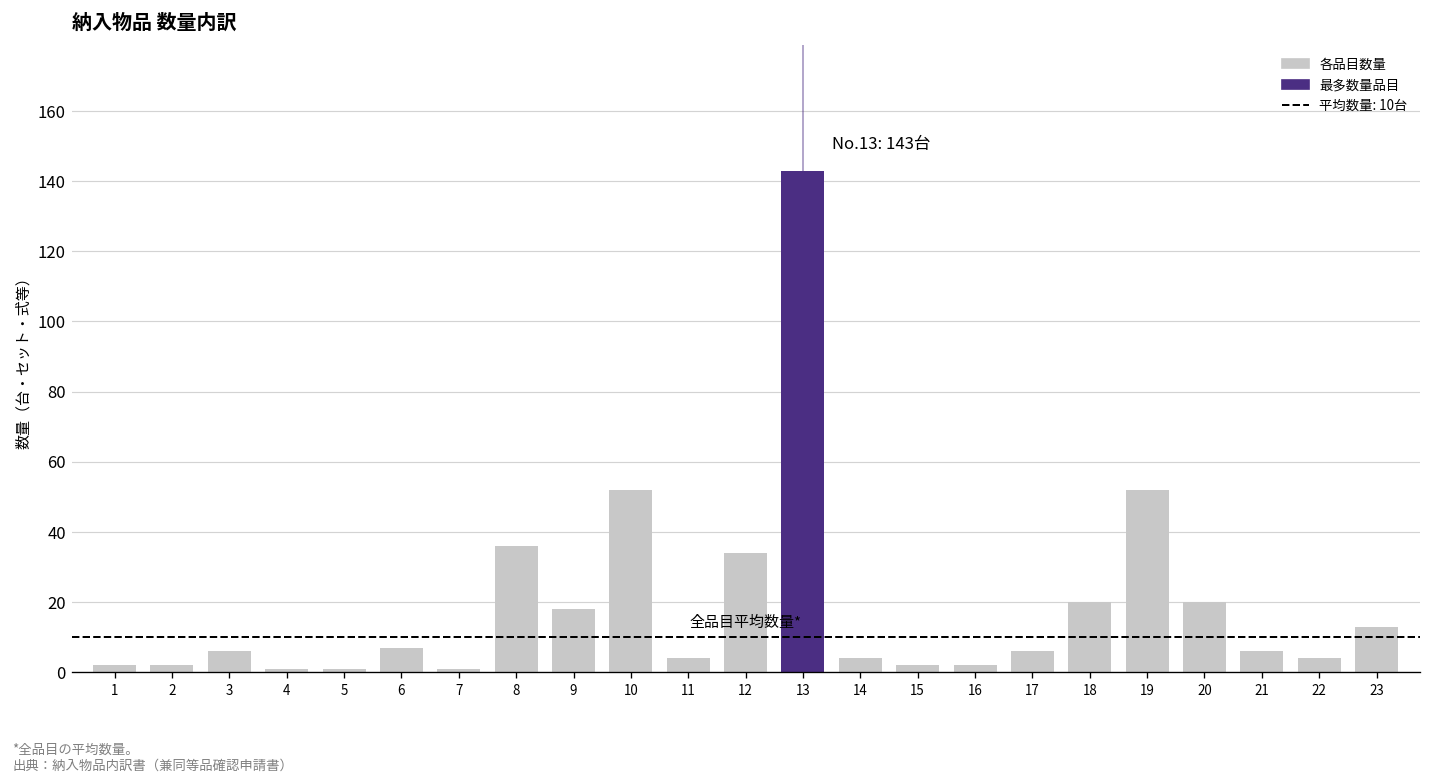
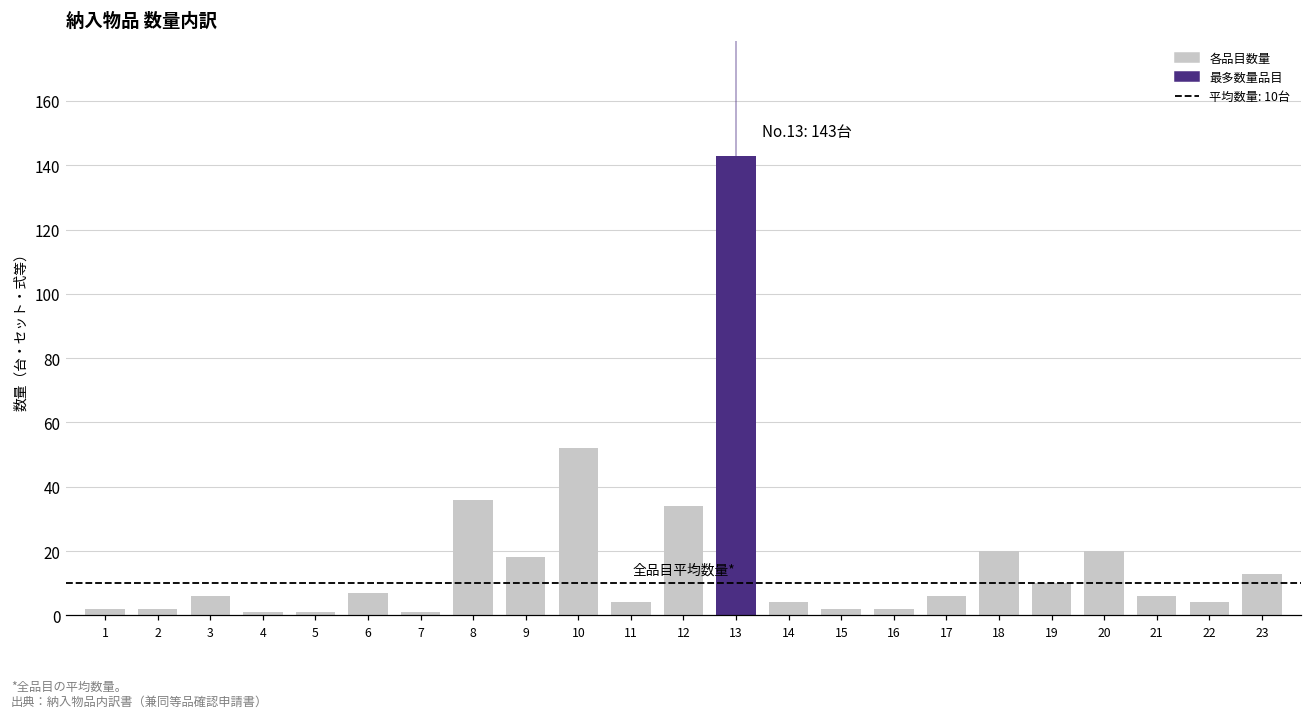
19: 52 -> 10
